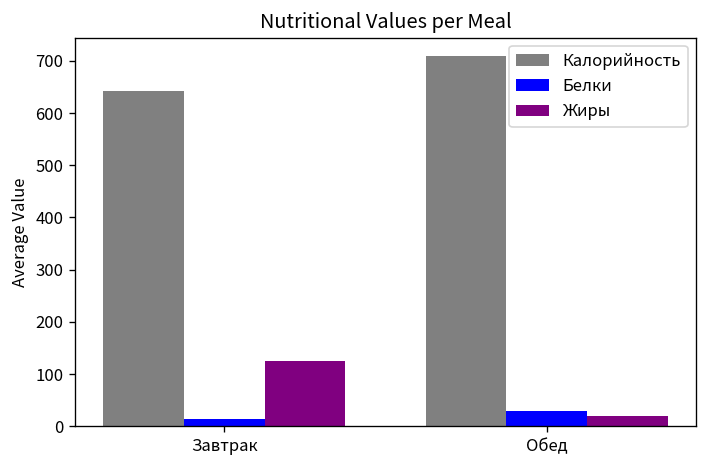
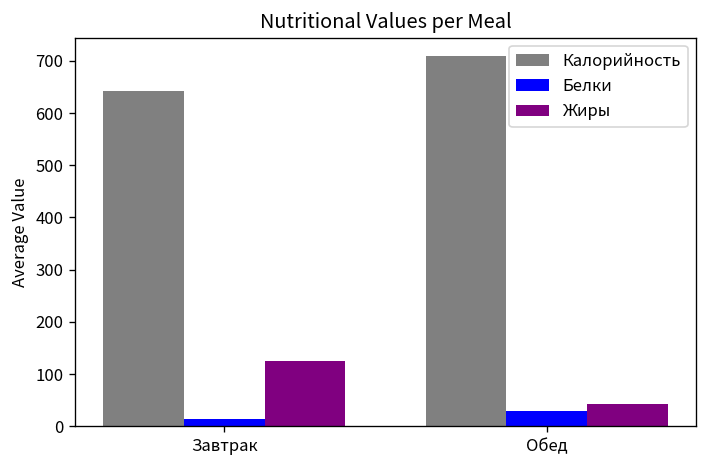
Жиры, Обед: 20 -> 40
